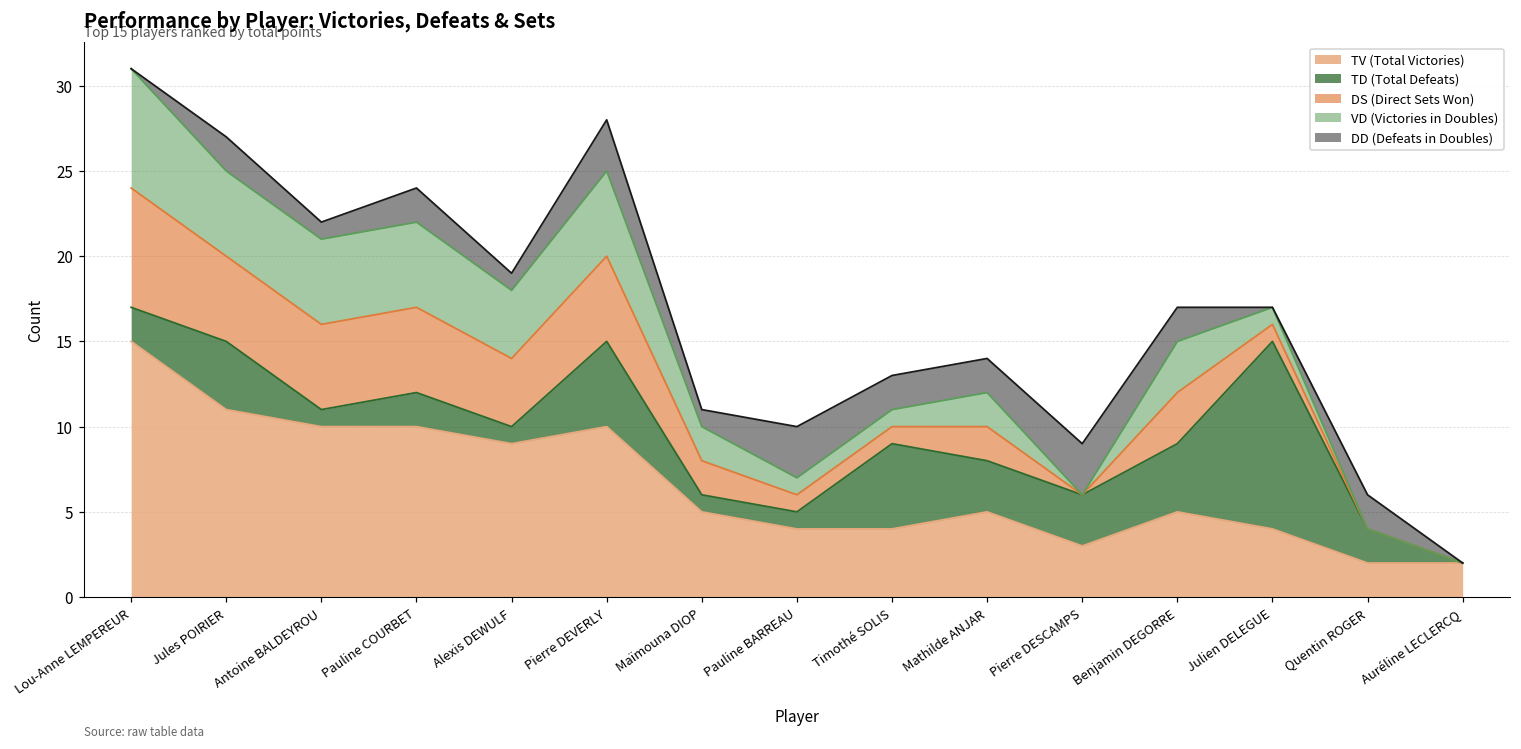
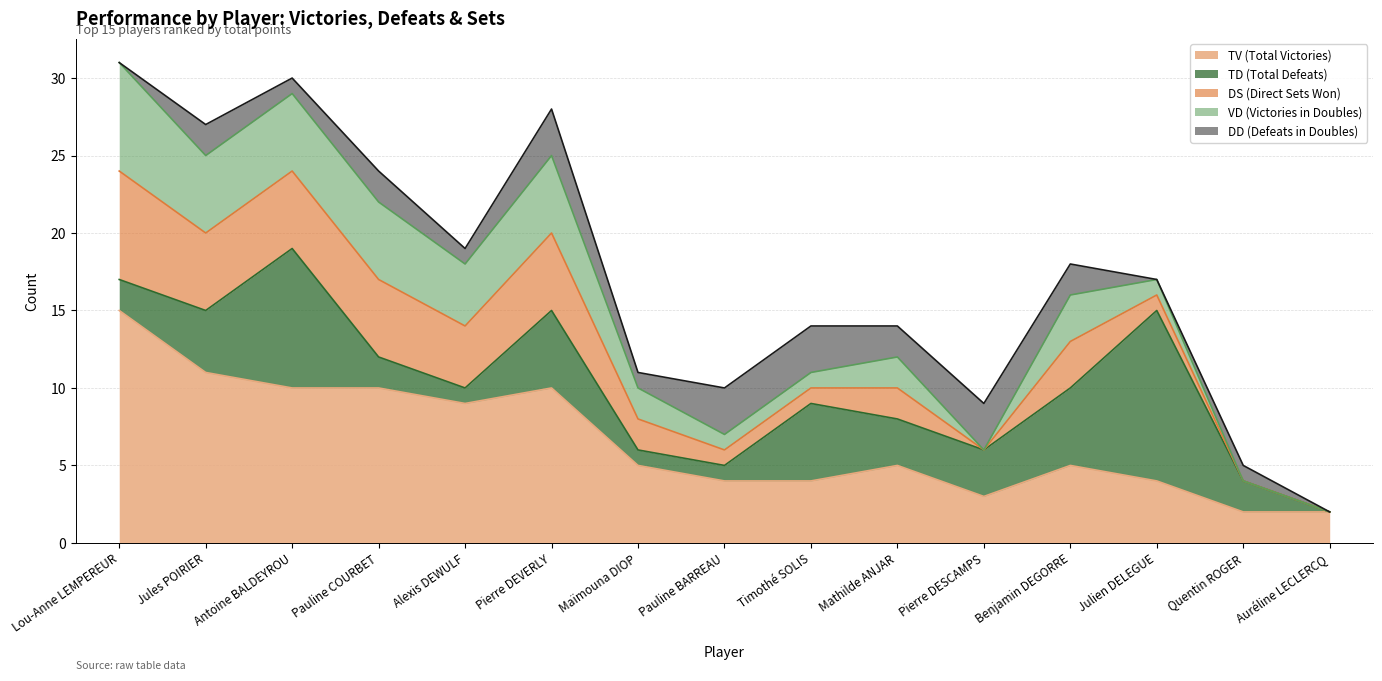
TD (Total Defeats), Antoine BALDEYROU: 1 -> 9
DD (Defeats in Doubles), Timothé SOLIS: 2 -> 3
TD (Total Defeats), Benjamin DEGORRE: 4 -> 5
DD (Defeats in Doubles), Quentin ROGER: 2 -> 1
